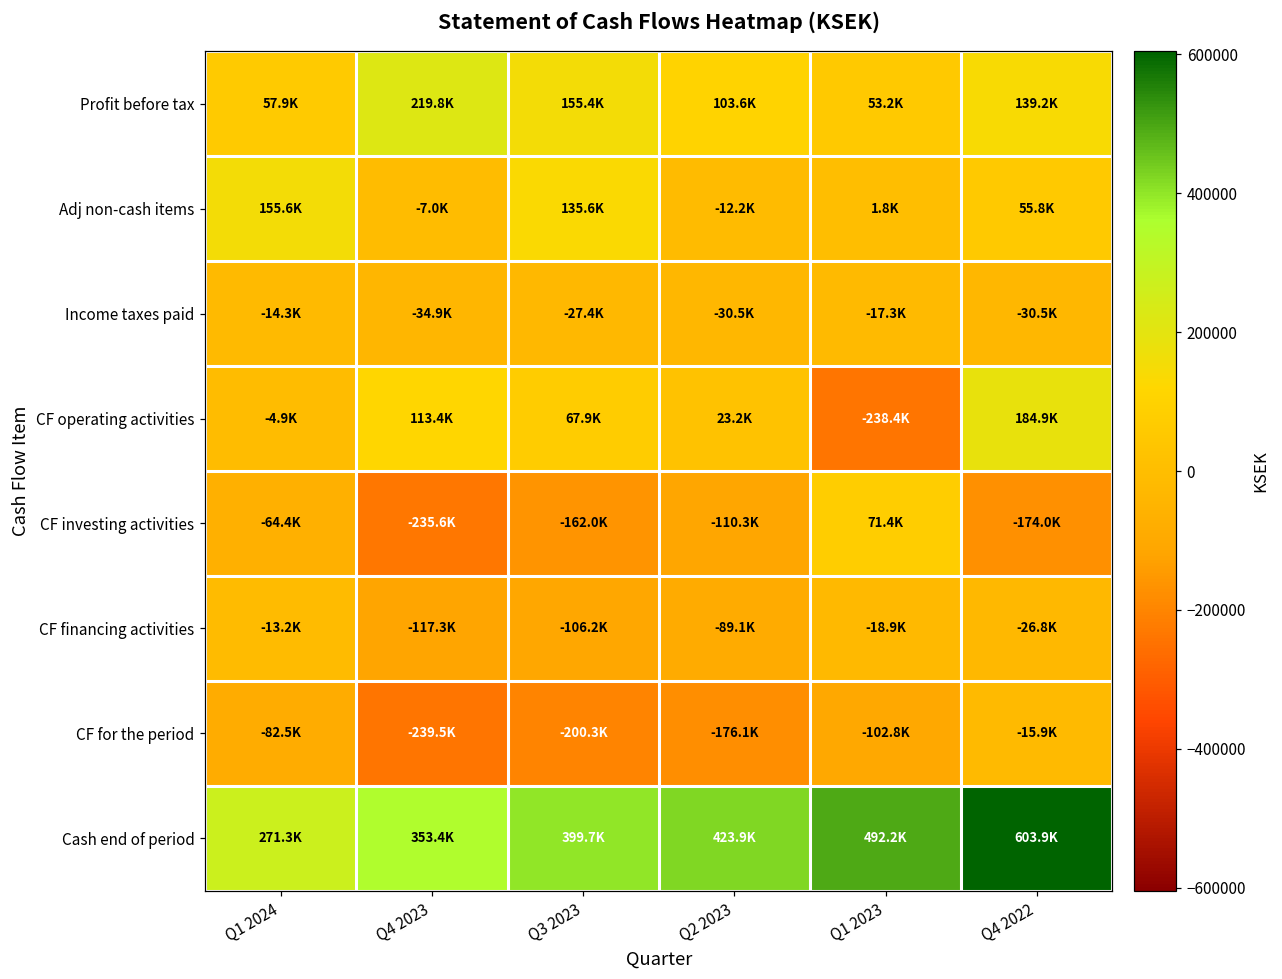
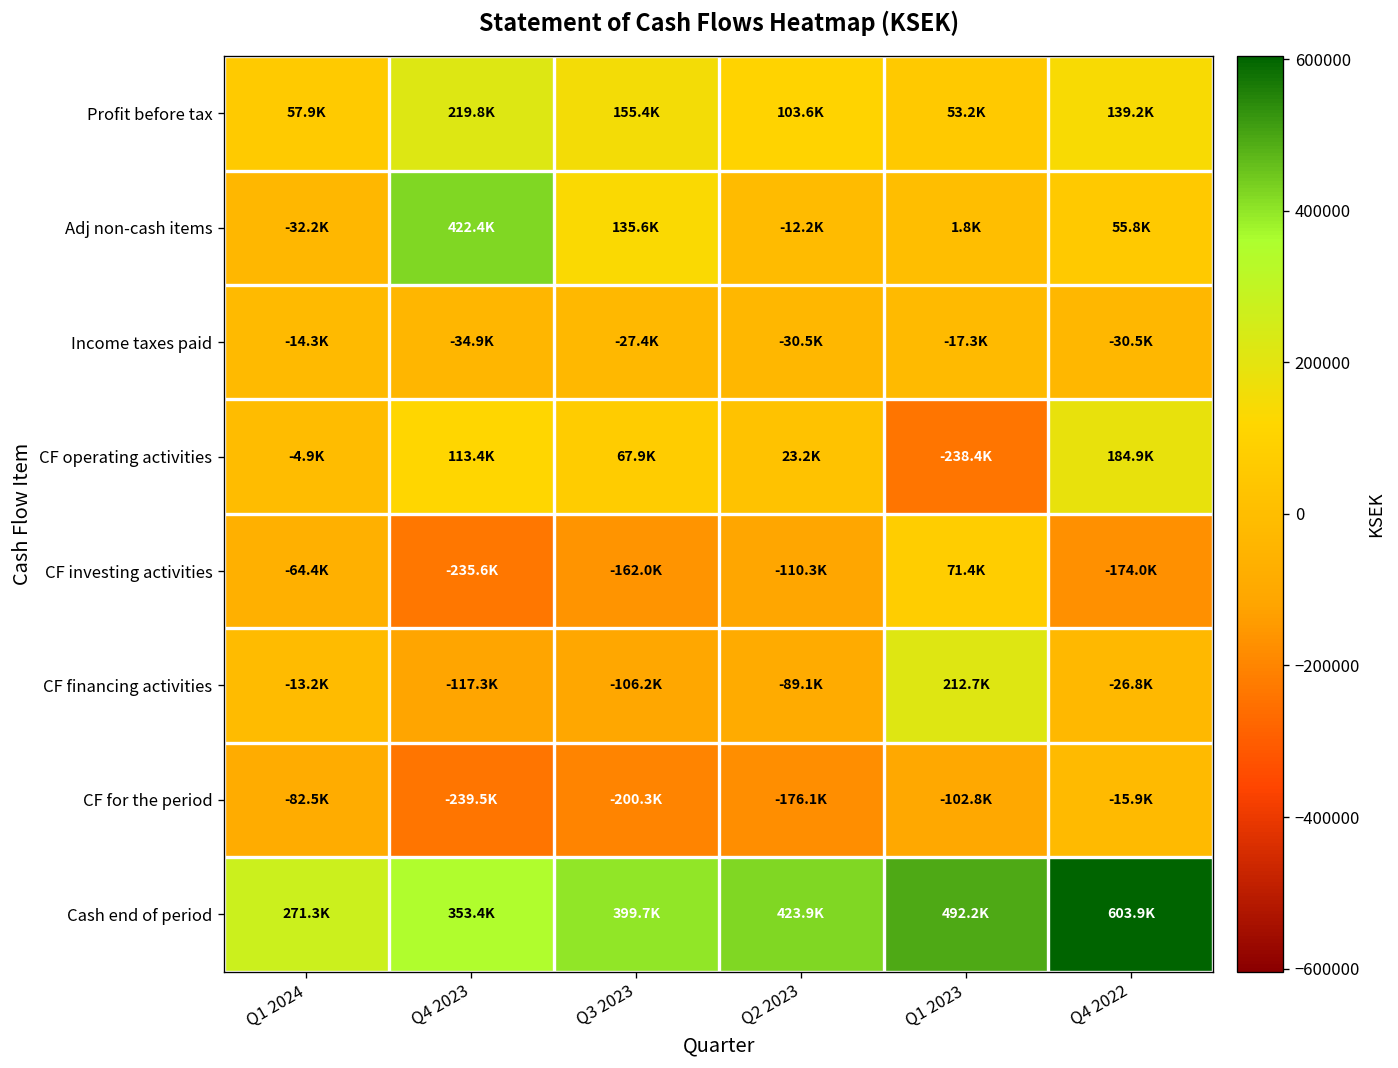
Adj non-cash items, Q1 2024: 155.6K -> -32.2K
Adj non-cash items, Q4 2023: -7.0K -> 422.4K
CF financing activities, Q1 2023: -18.9K -> 212.7K
